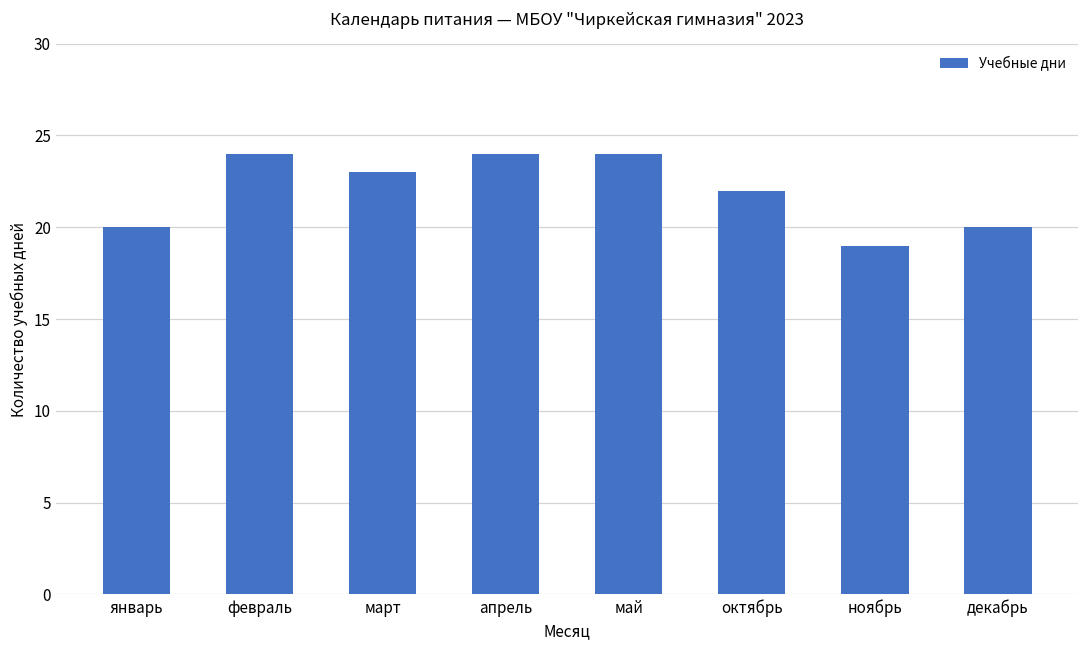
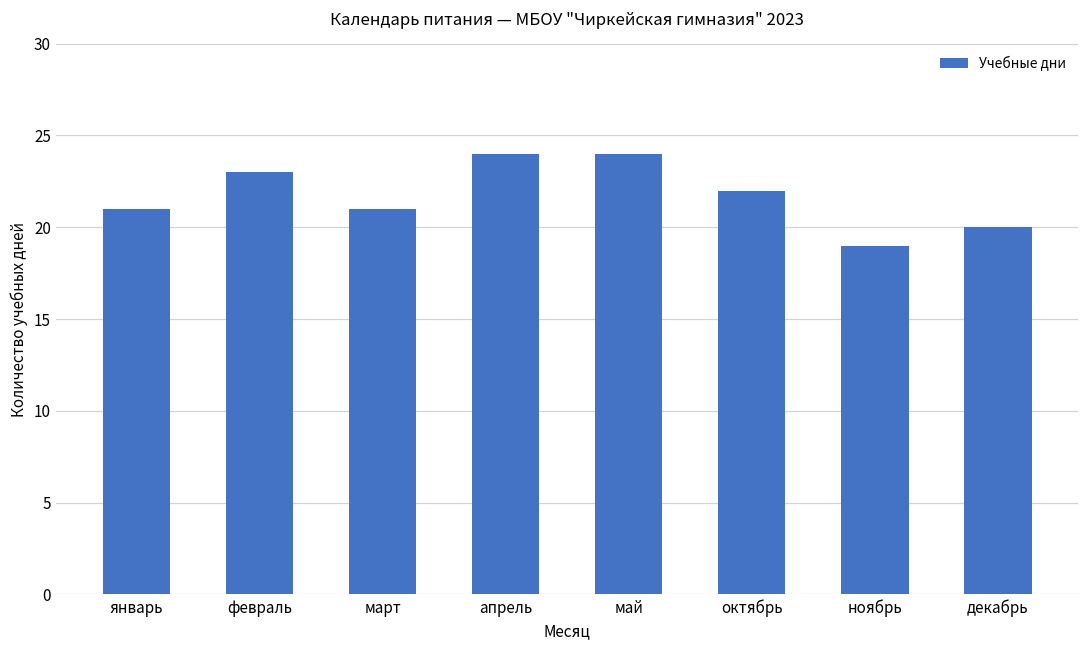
январь: 20 -> 21
февраль: 24 -> 23
март: 23 -> 21
